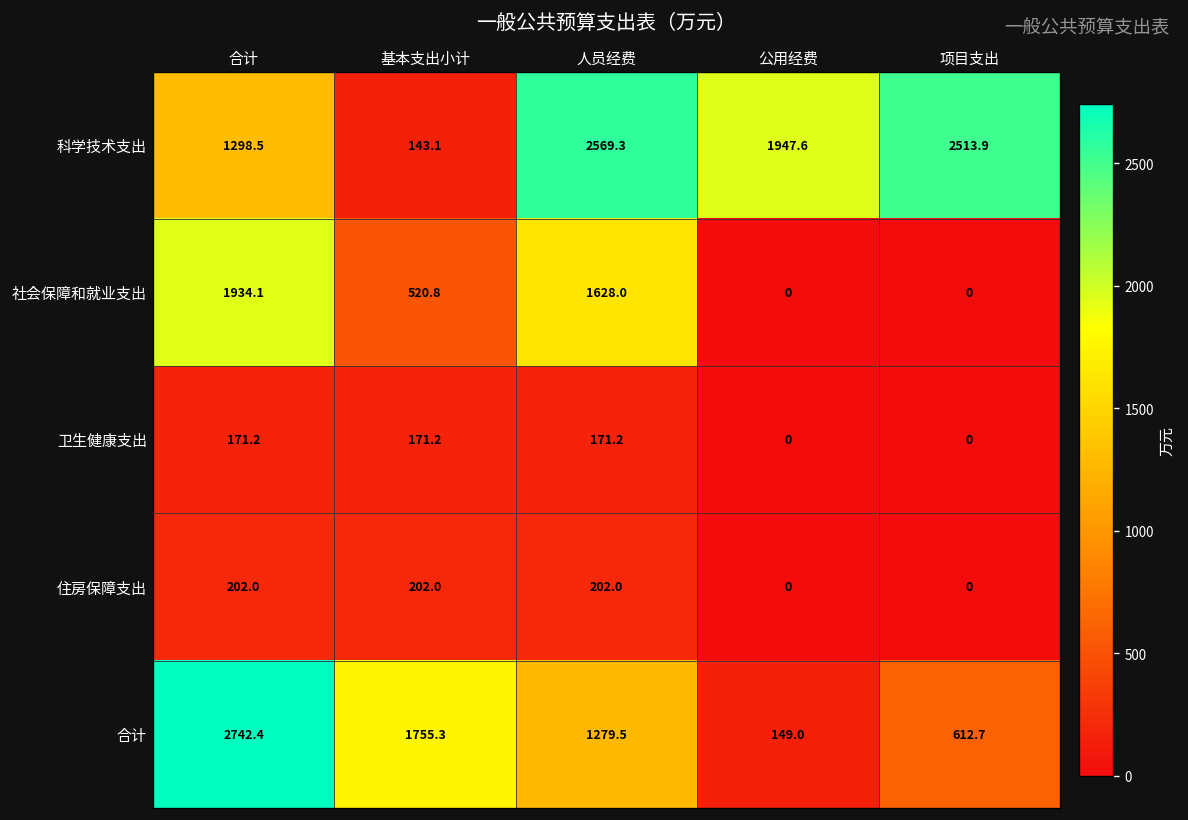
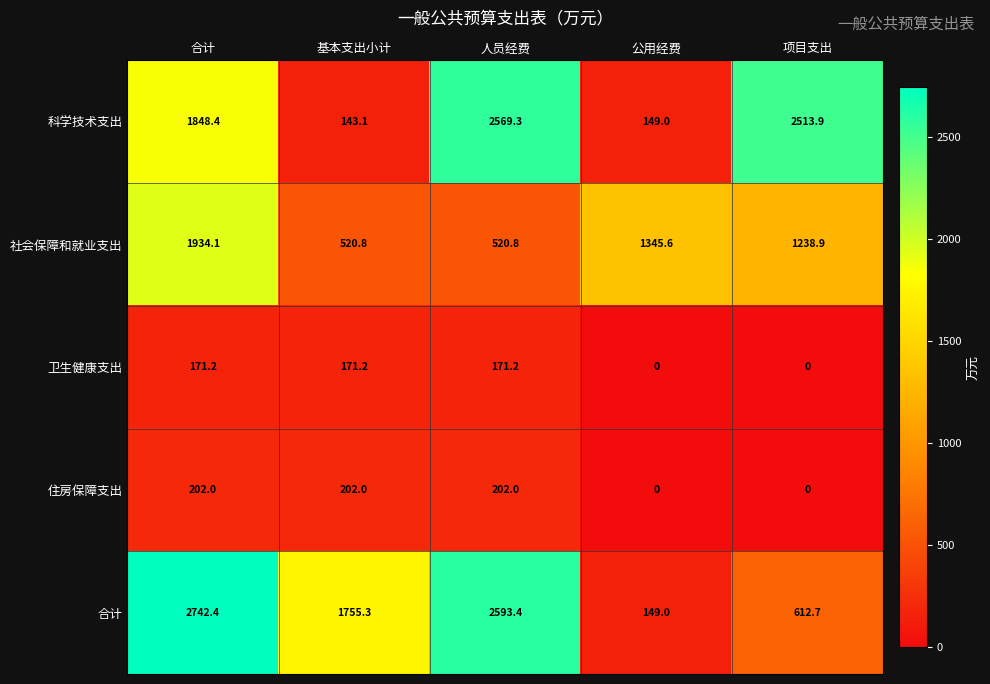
科学技术支出, 合计: 1298.5 -> 1848.4
科学技术支出, 公用经费: 1947.6 -> 149.0
社会保障和就业支出, 人员经费: 1628.0 -> 520.8
社会保障和就业支出, 公用经费: 0 -> 1345.6
社会保障和就业支出, 项目支出: 0 -> 1238.9
合计, 人员经费: 1279.5 -> 2593.4
